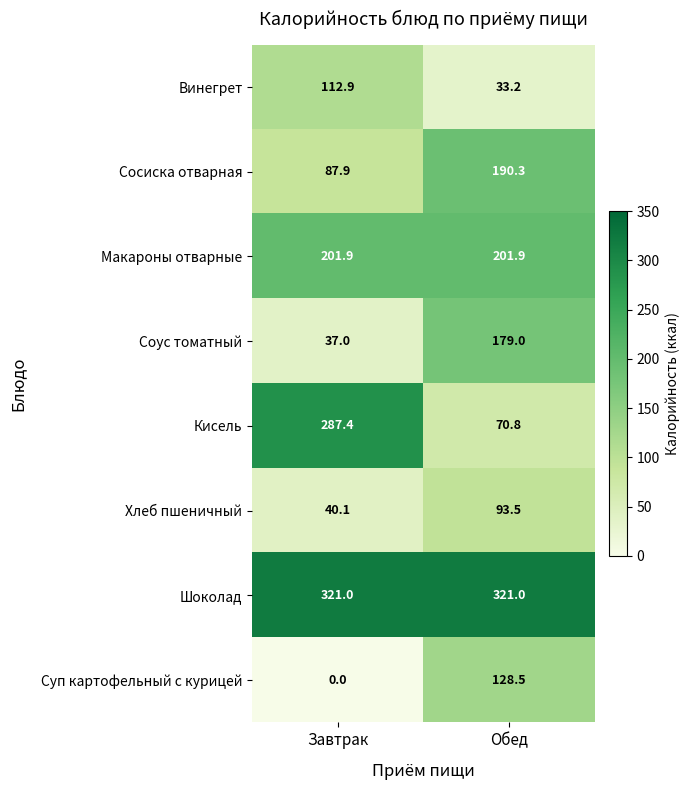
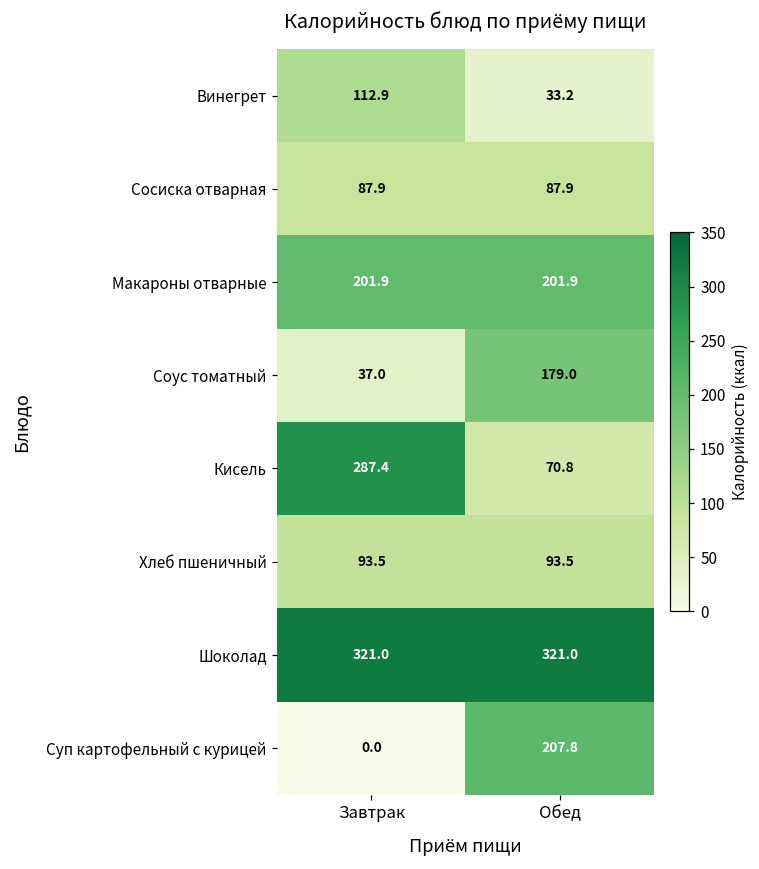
Сосиска отварная, Обед: 190.3 -> 87.9
Хлеб пшеничный, Завтрак: 40.1 -> 93.5
Суп картофельный с курицей, Обед: 128.5 -> 207.8
